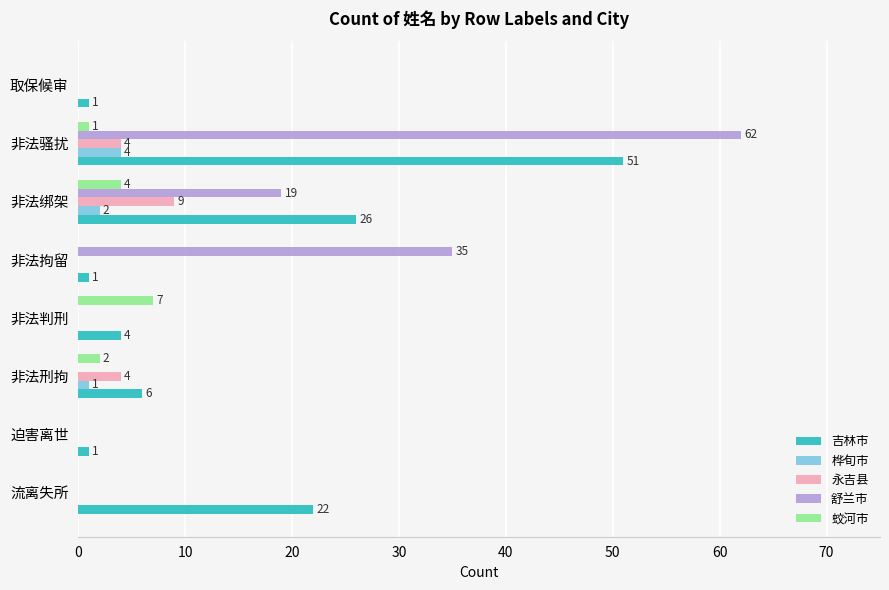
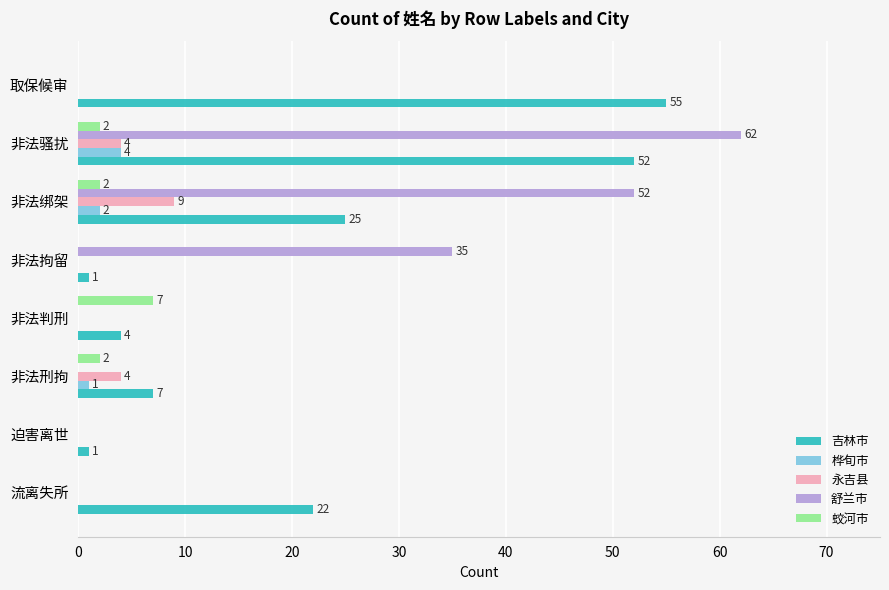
吉林市, 取保候审: 1 -> 55
蛟河市, 非法骚扰: 1 -> 2
吉林市, 非法骚扰: 51 -> 52
蛟河市, 非法绑架: 4 -> 2
舒兰市, 非法绑架: 19 -> 52
吉林市, 非法绑架: 26 -> 25
吉林市, 非法刑拘: 6 -> 7
